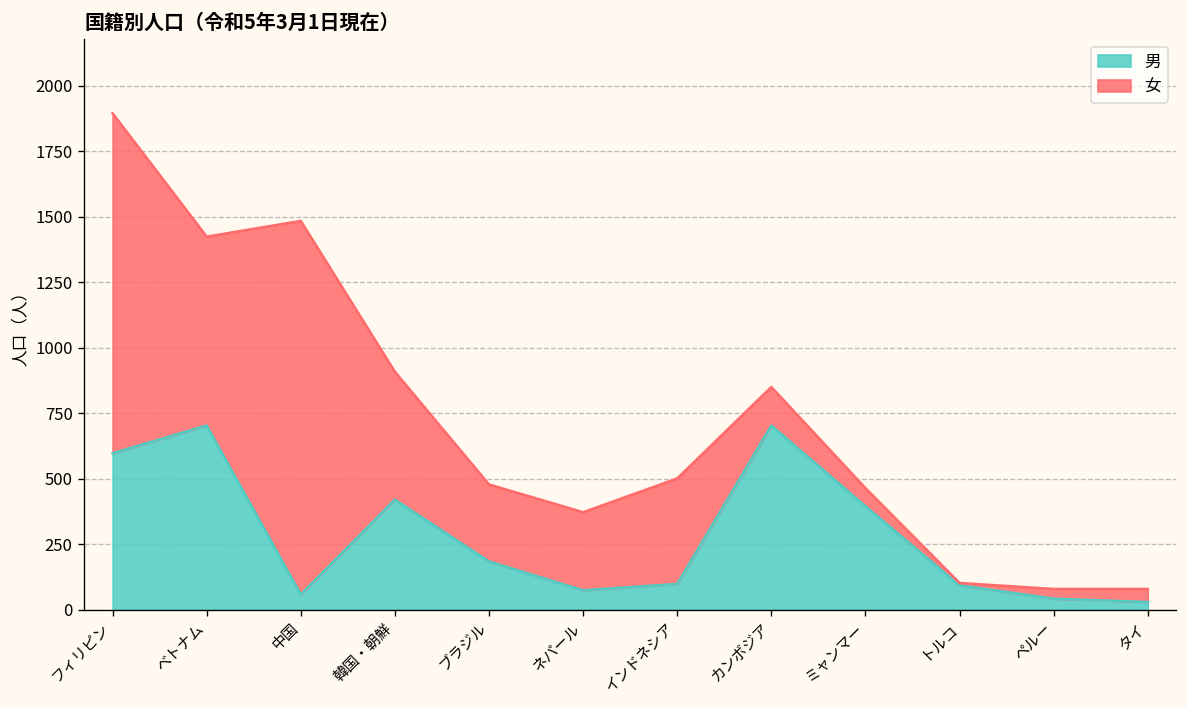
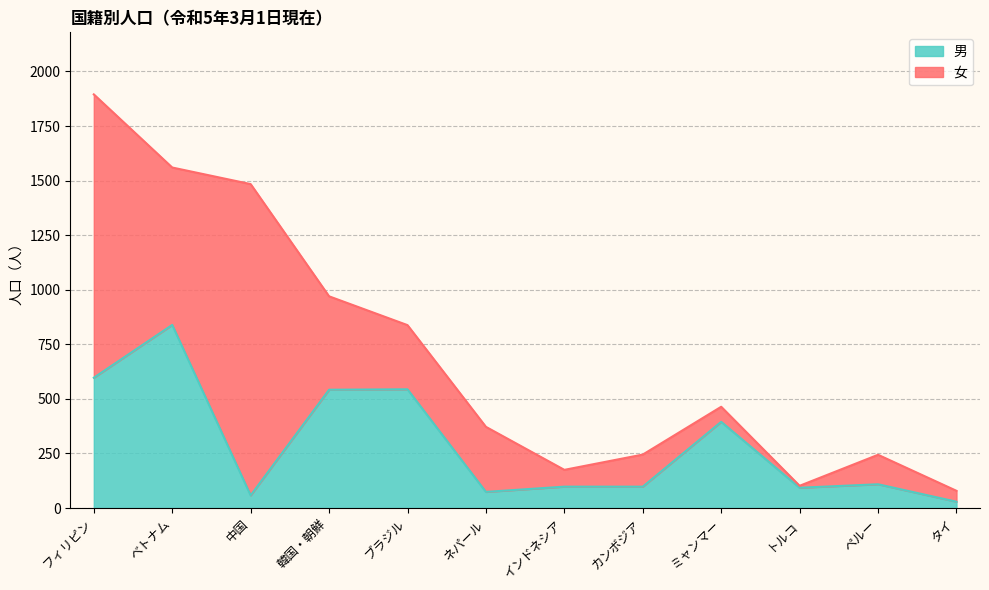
男, ベトナム: 700 -> 840
男, 韓国・朝鮮: 420 -> 540
女, 韓国・朝鮮: 490 -> 430
男, ブラジル: 180 -> 540
女, インドネシア: 400 -> 80
男, カンボジア: 700 -> 100
男, ペルー: 40 -> 110
女, ペルー: 40 -> 140
